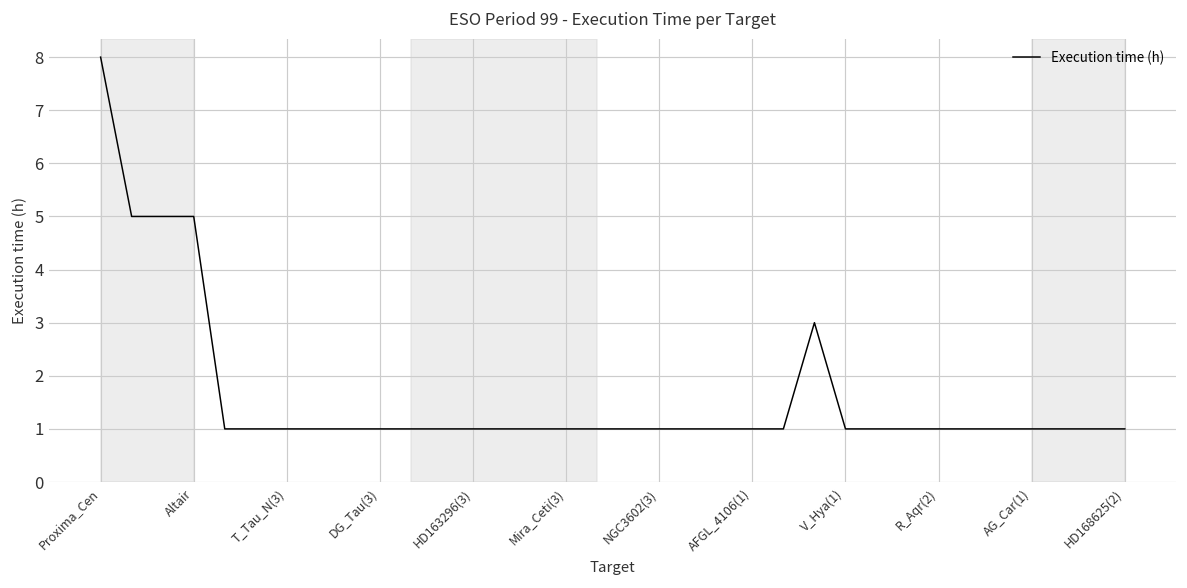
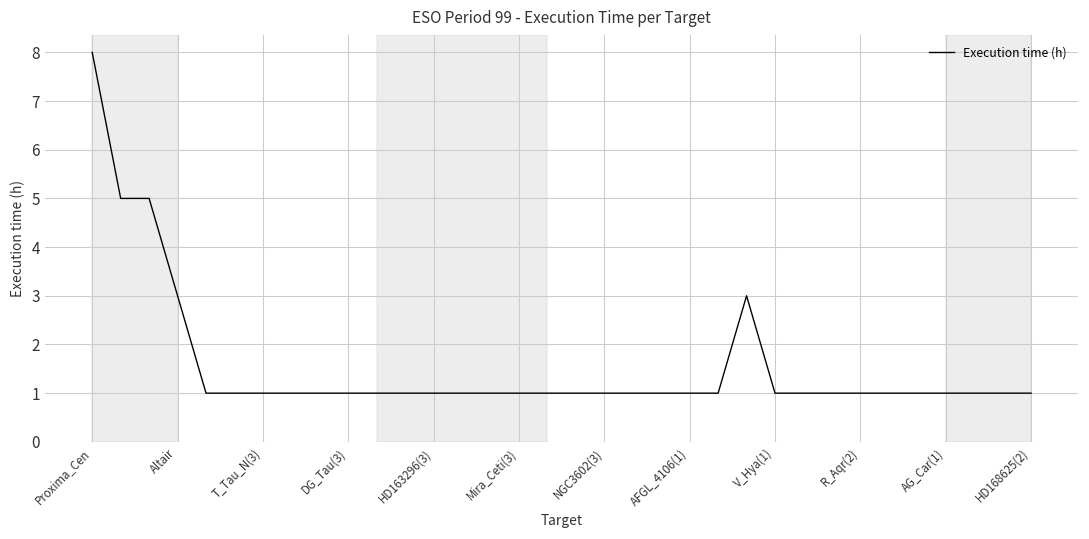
Altair: 5 -> 3
